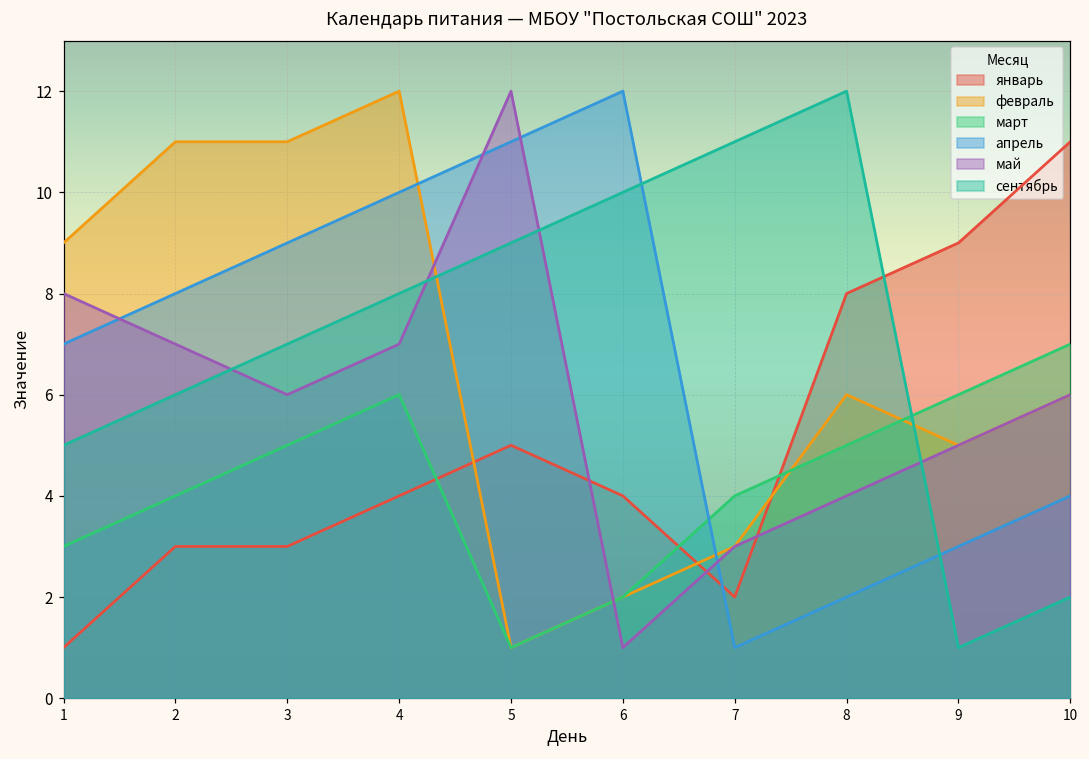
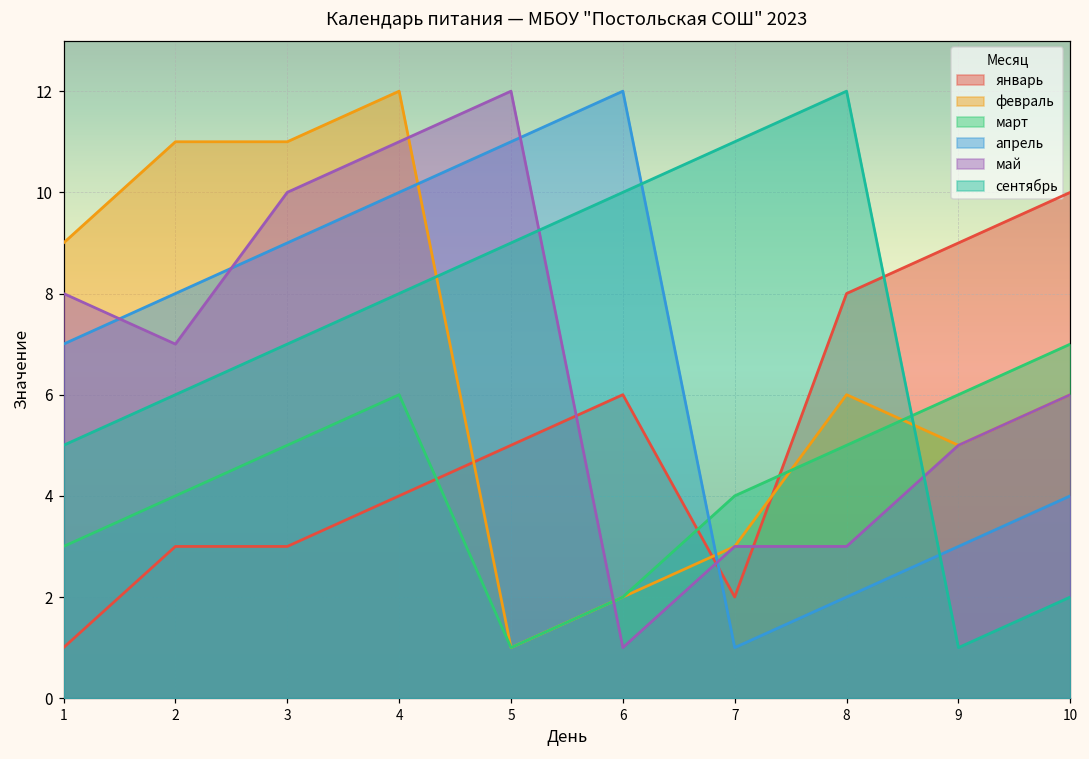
май, 3: 6 -> 10
май, 4: 7 -> 11
январь, 6: 4 -> 6
май, 8: 4 -> 3
январь, 10: 11 -> 10
